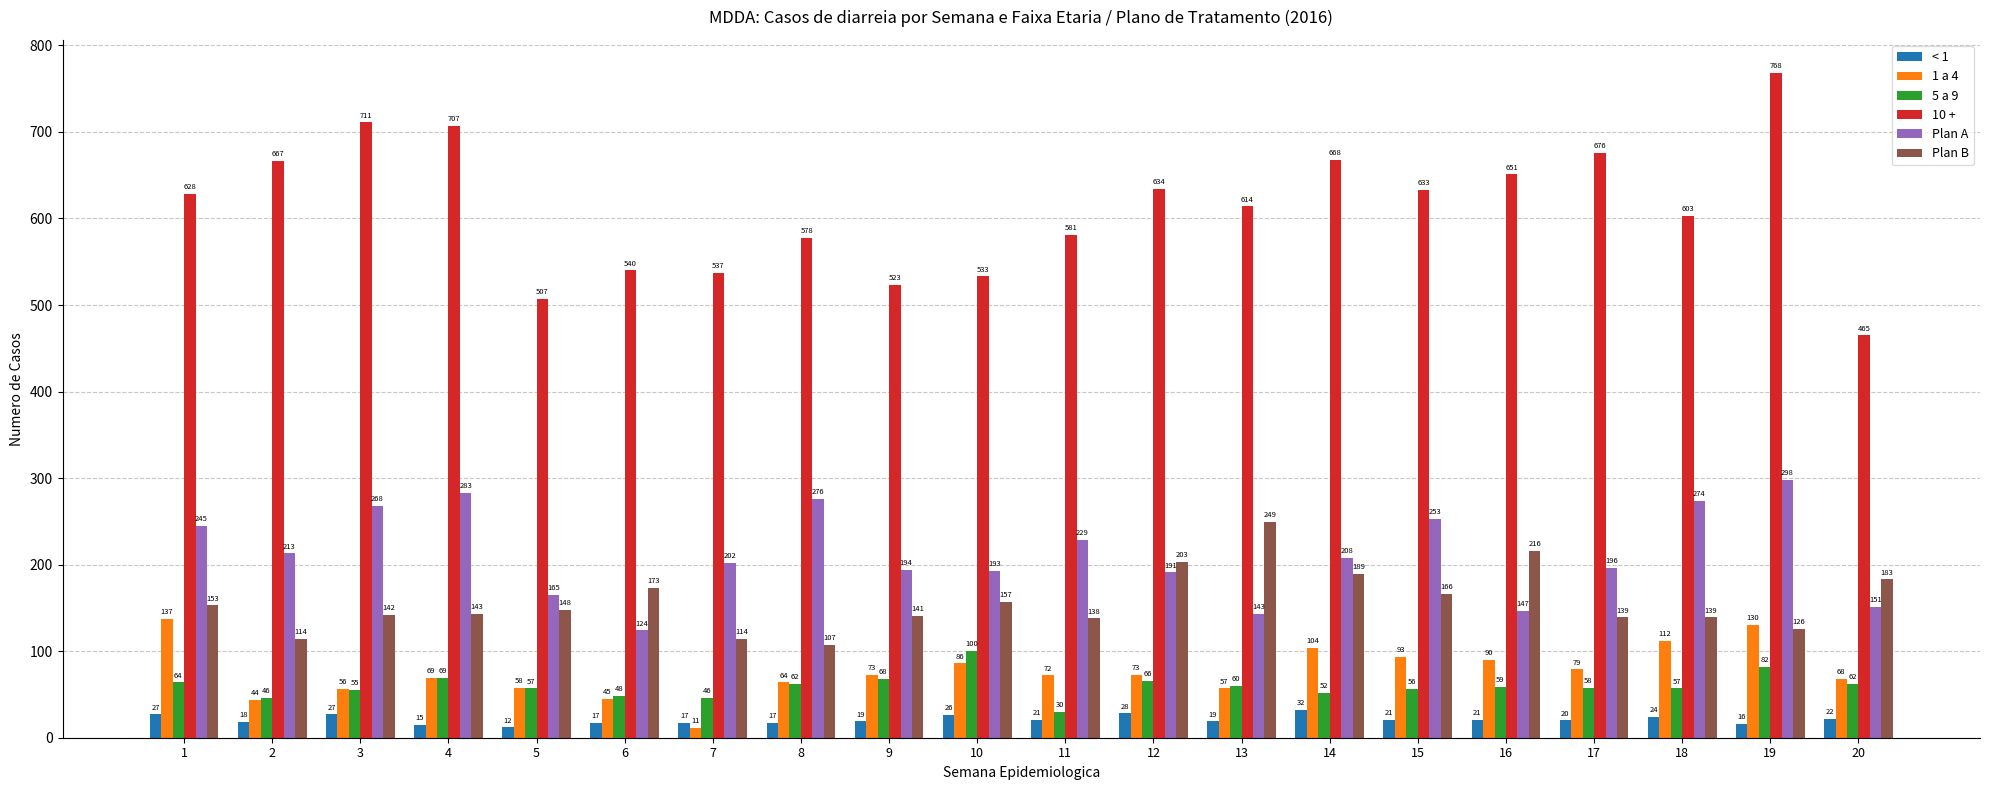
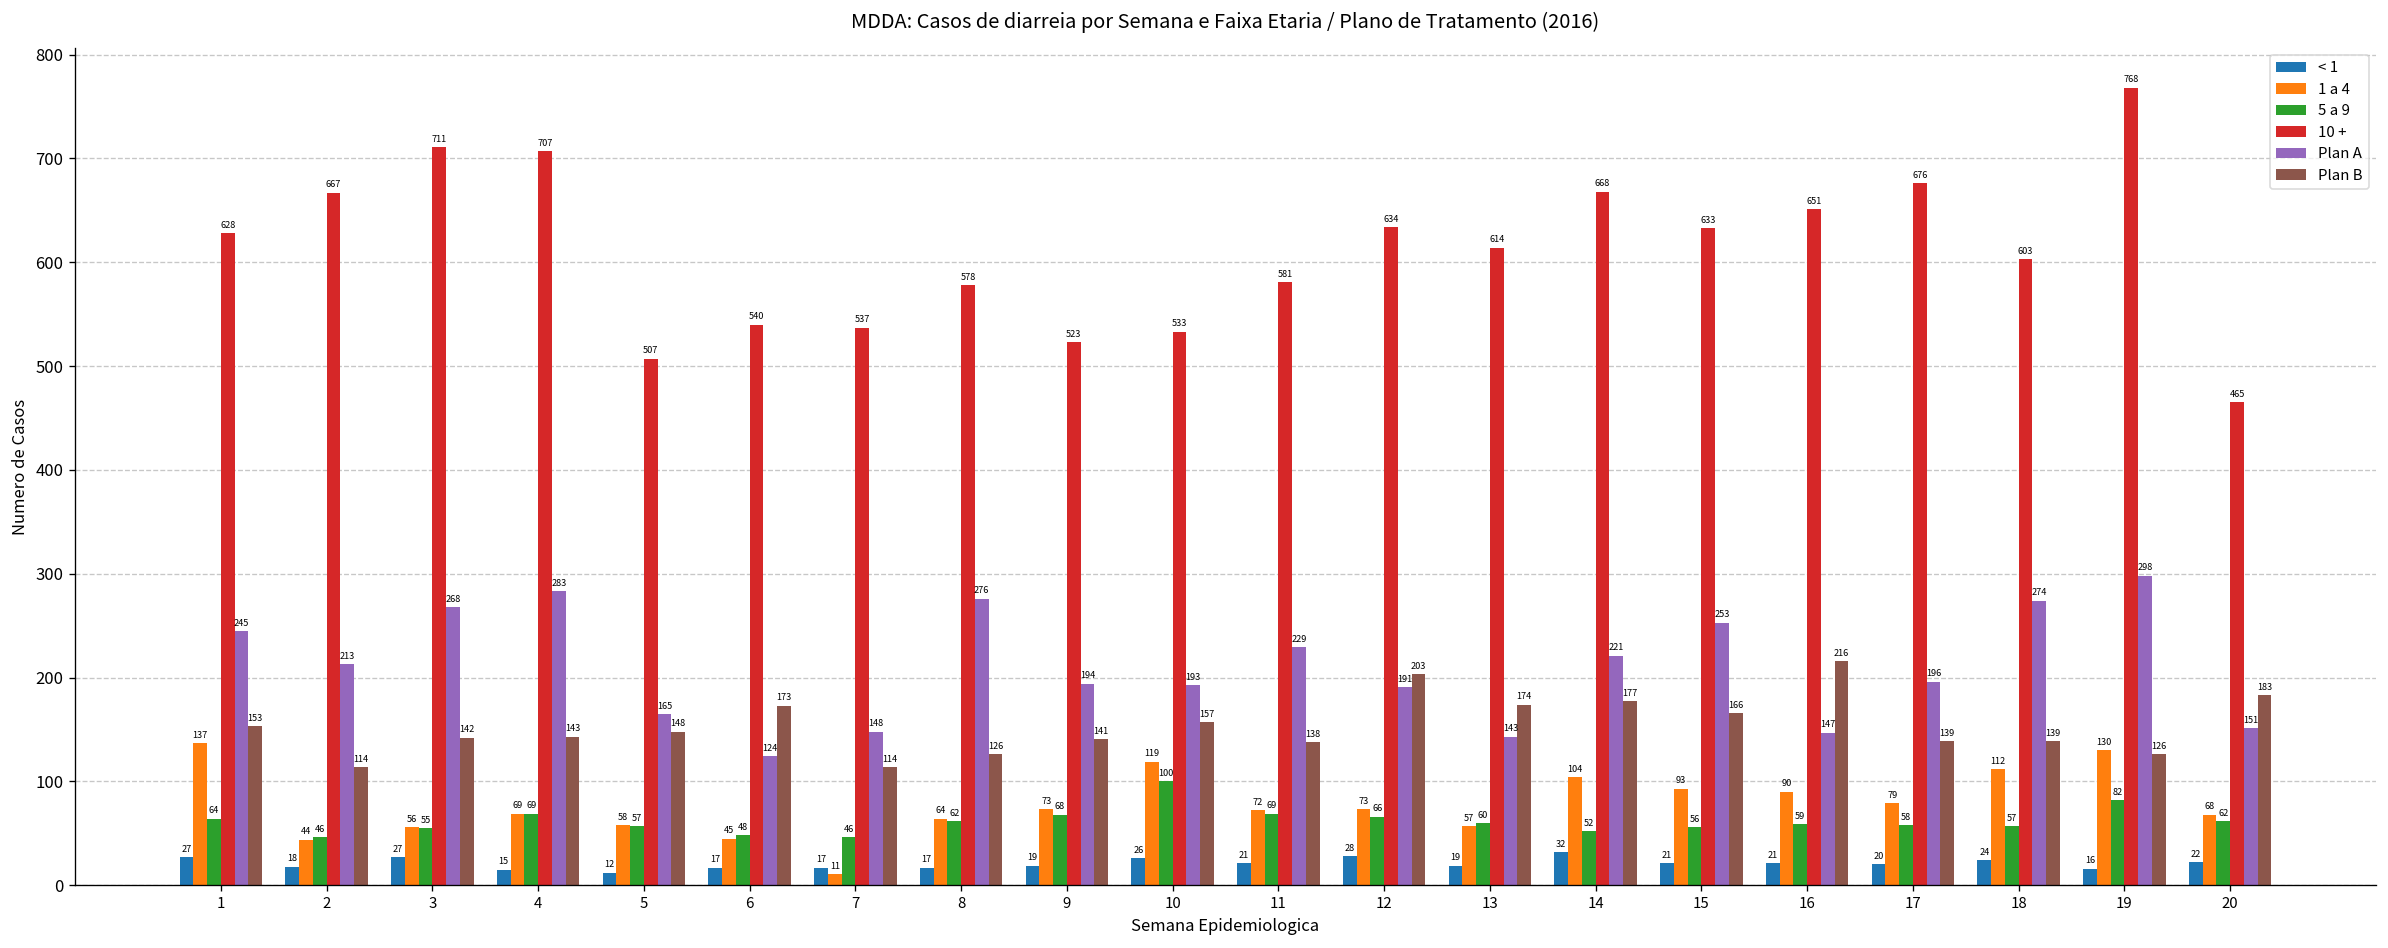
Plan A, 7: 202 -> 148
Plan B, 8: 107 -> 126
1 a 4, 10: 86 -> 119
5 a 9, 11: 30 -> 69
Plan B, 13: 249 -> 174
Plan A, 14: 208 -> 221
Plan B, 14: 189 -> 177
